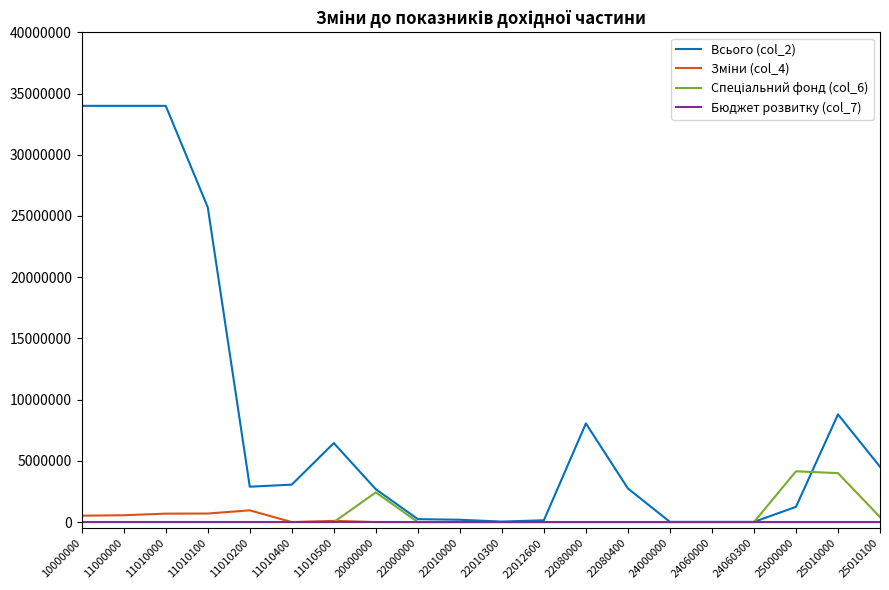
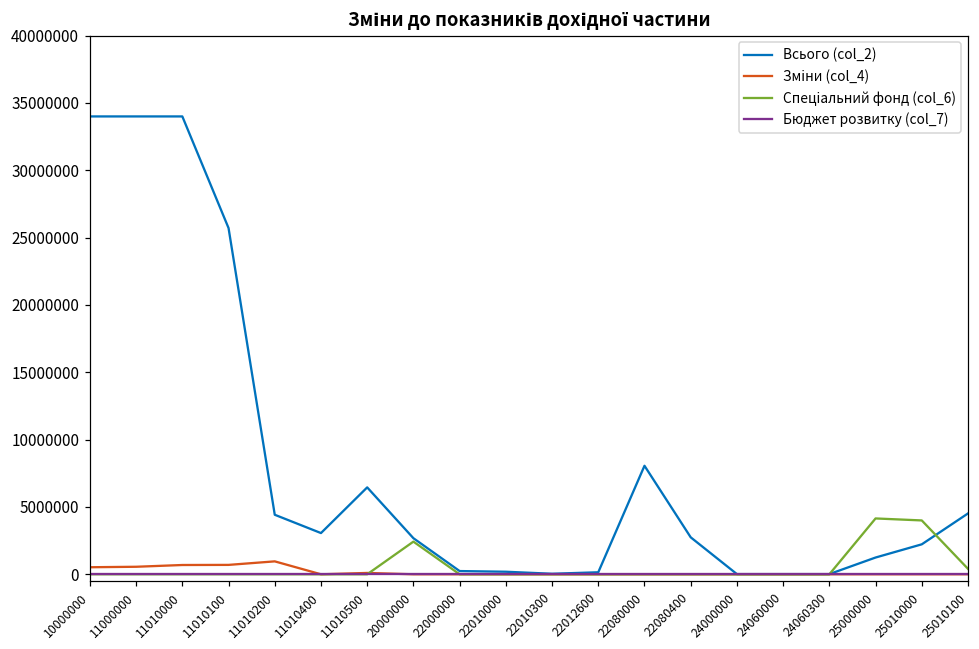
Всього (col_2), 11010200: 2900000 -> 4400000
Всього (col_2), 25010000: 8800000 -> 2200000
